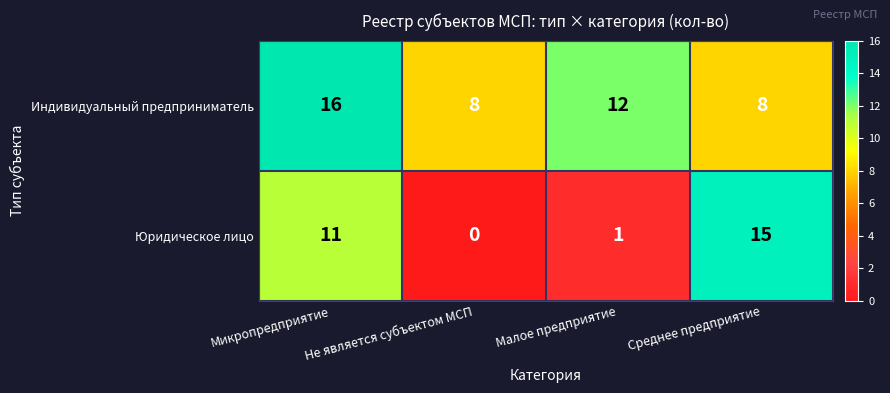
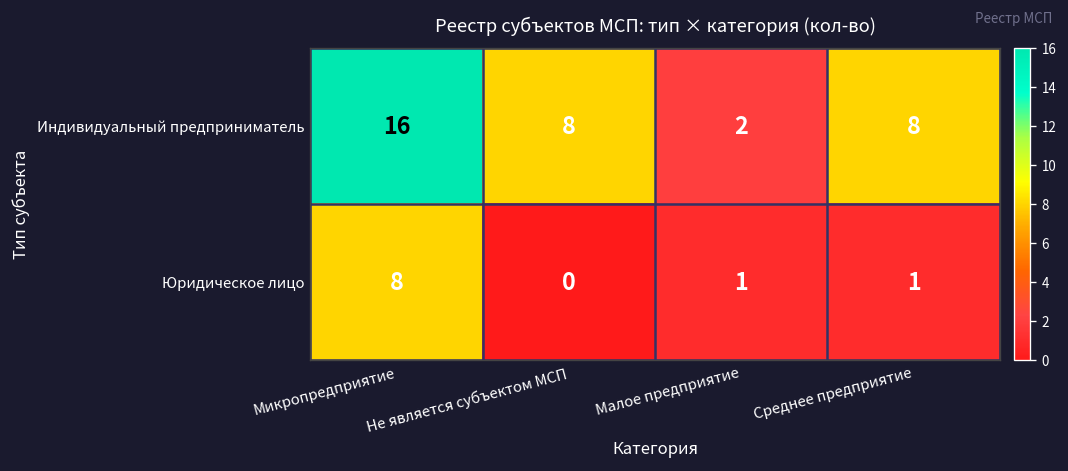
Индивидуальный предприниматель, Малое предприятие: 12 -> 2
Юридическое лицо, Микропредприятие: 11 -> 8
Юридическое лицо, Среднее предприятие: 15 -> 1
